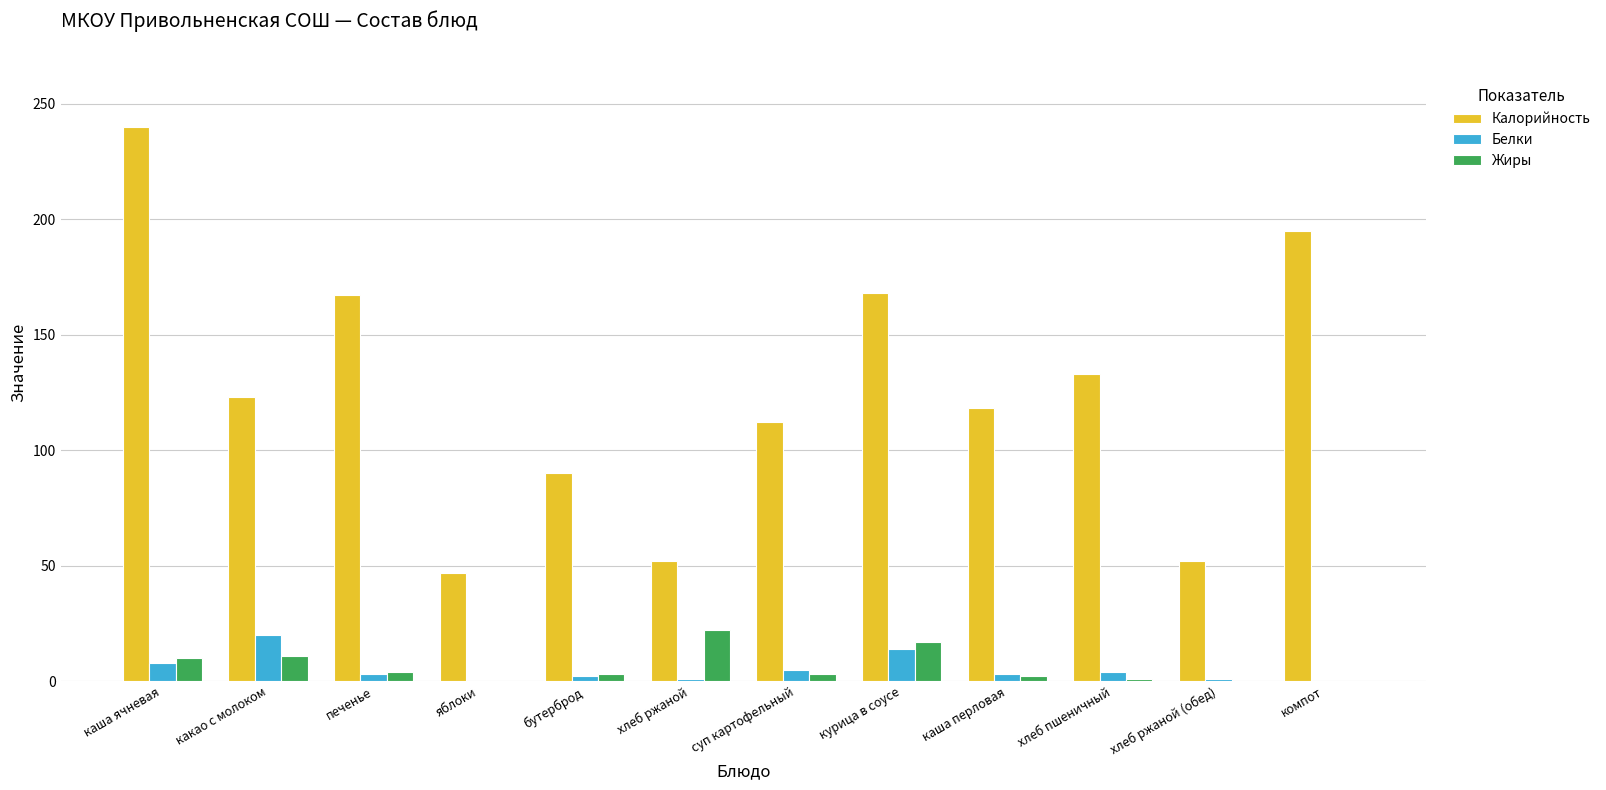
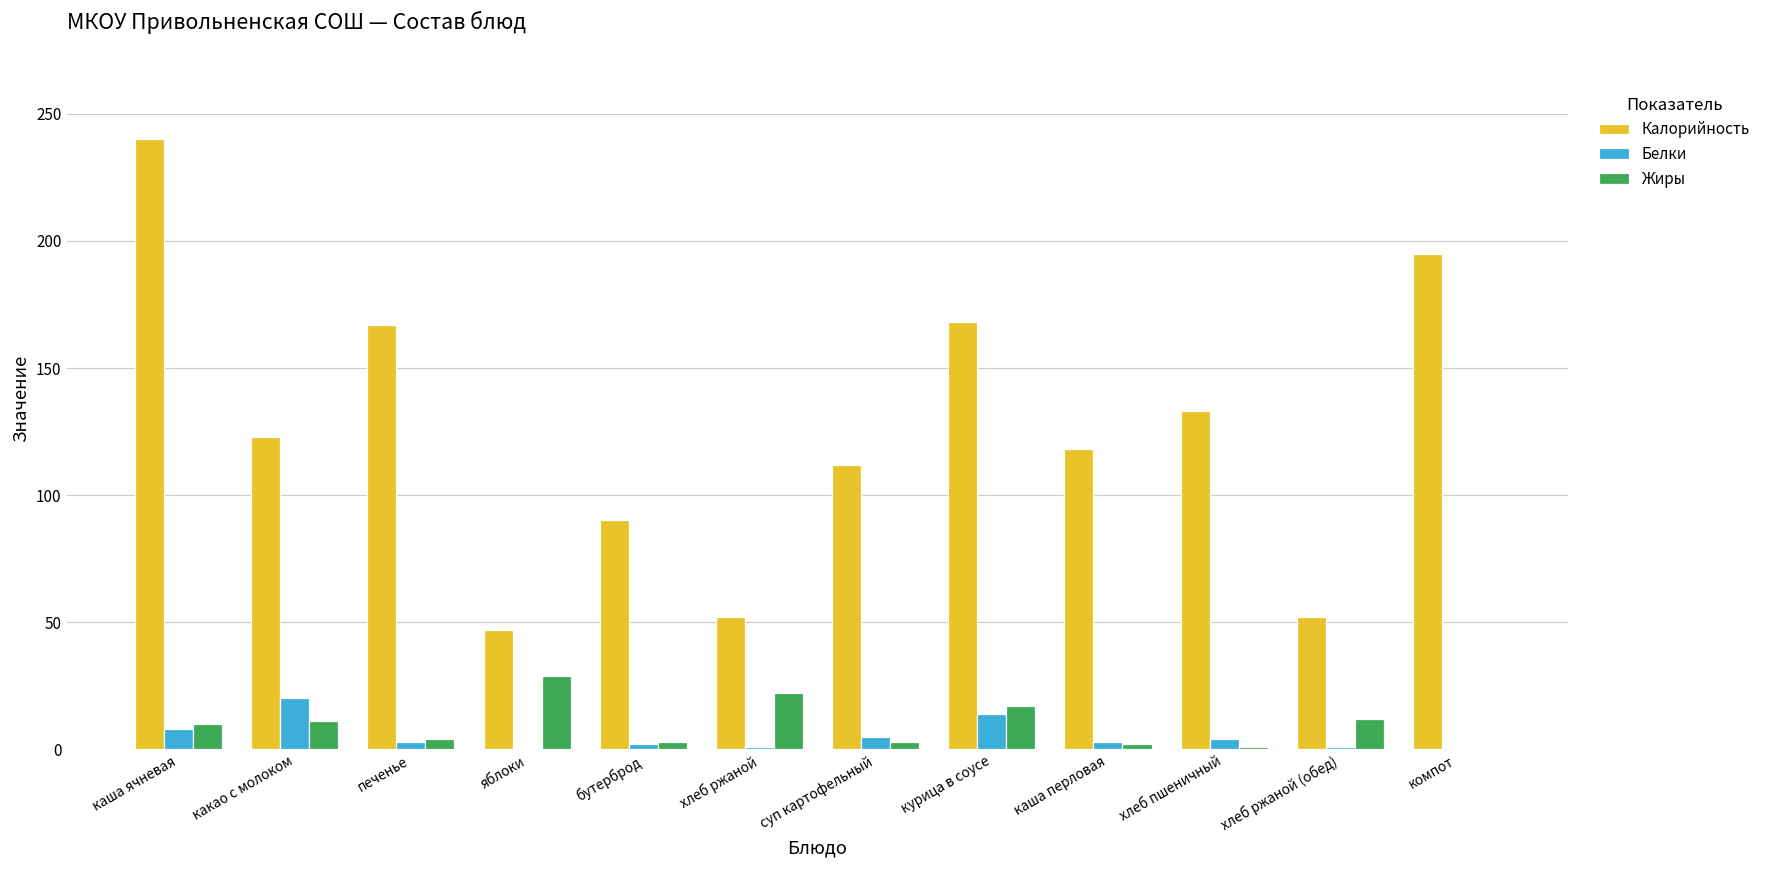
Жиры, яблоки: 0 -> 29
Жиры, хлеб ржаной (обед): 0 -> 12
